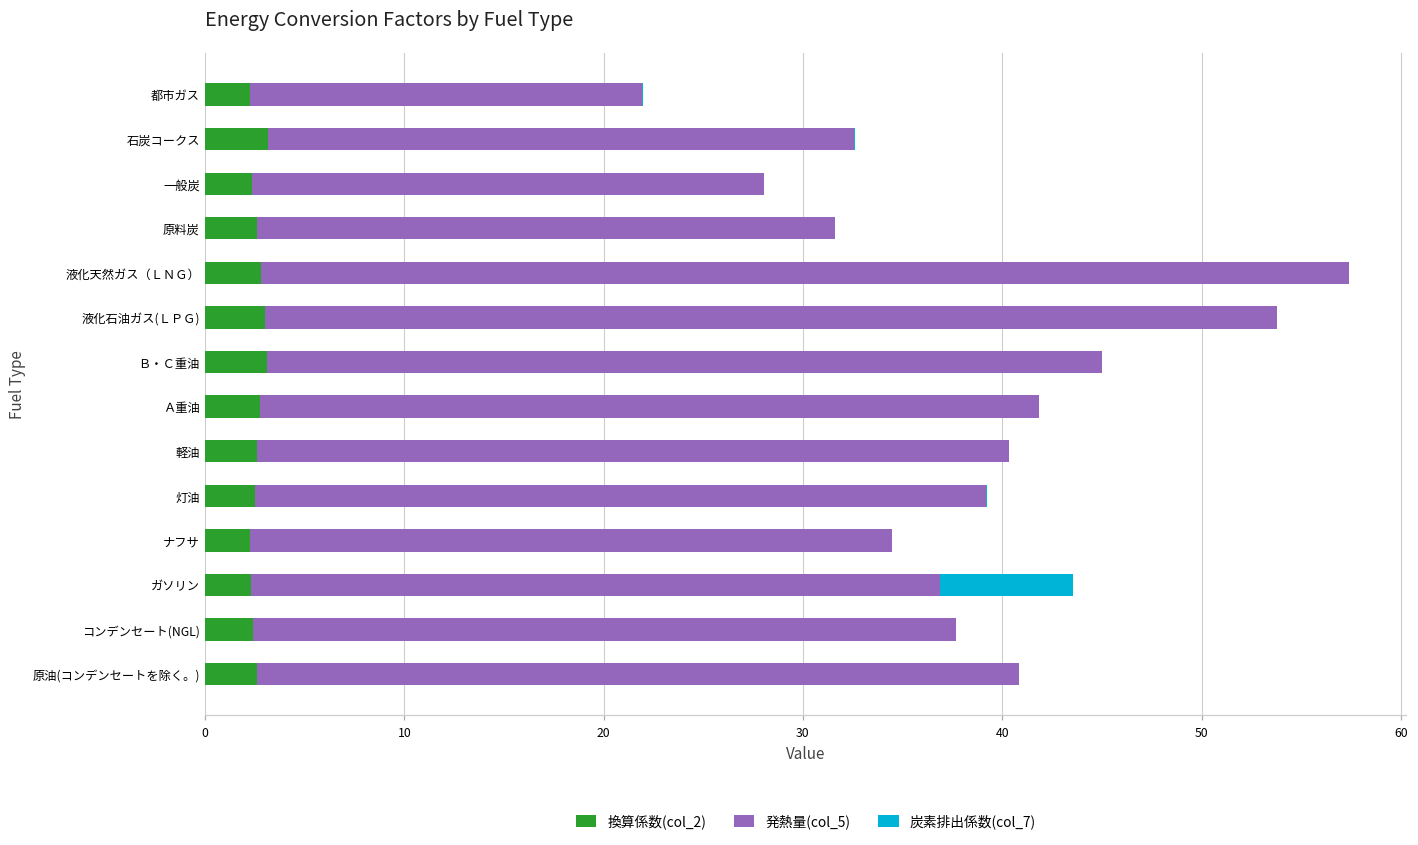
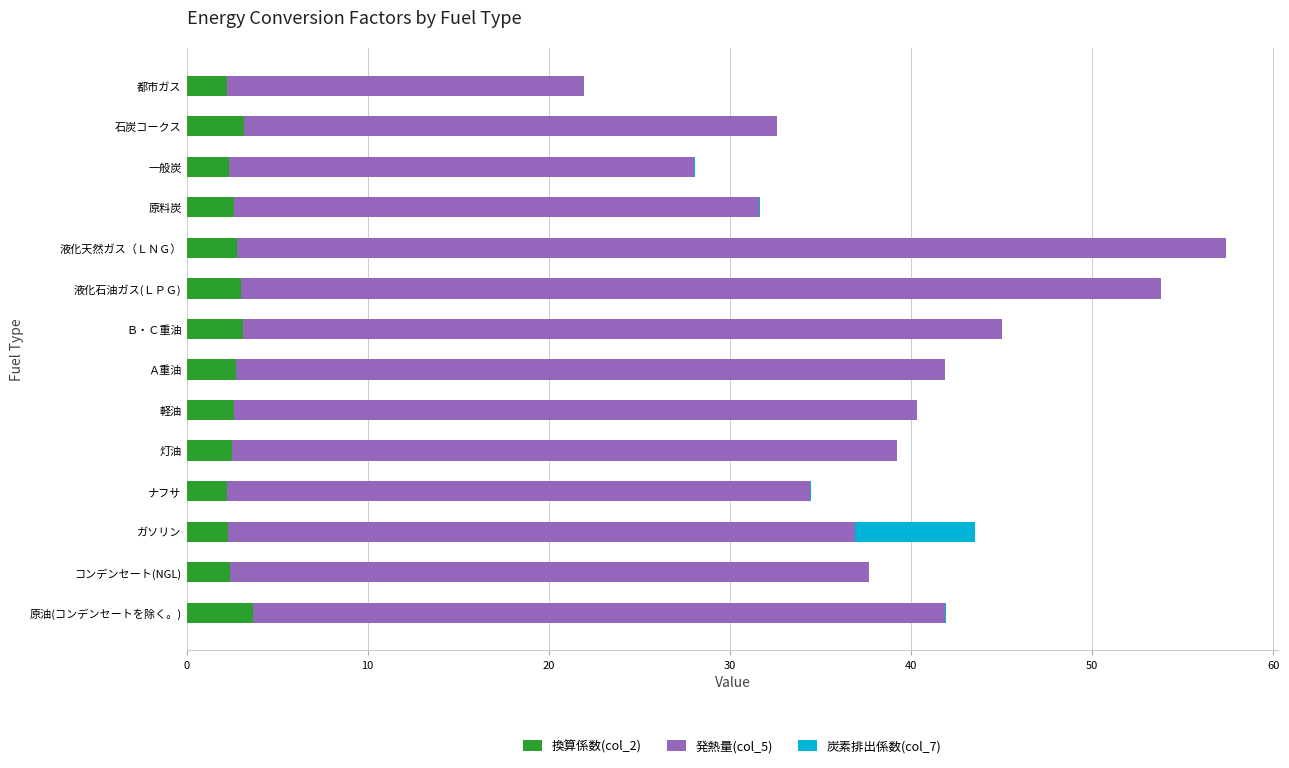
換算係数(col_2), 原油(コンデンセートを除く。): 2.6 -> 3.7
